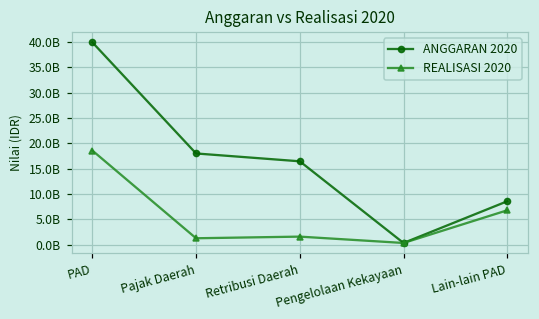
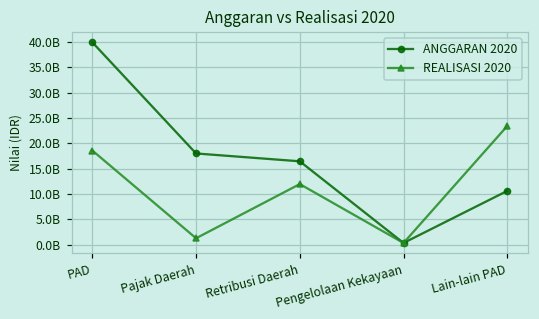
REALISASI 2020, Retribusi Daerah: 2000000000 -> 12000000000
ANGGARAN 2020, Lain-lain PAD: 9000000000 -> 11000000000
REALISASI 2020, Lain-lain PAD: 7000000000 -> 23000000000
